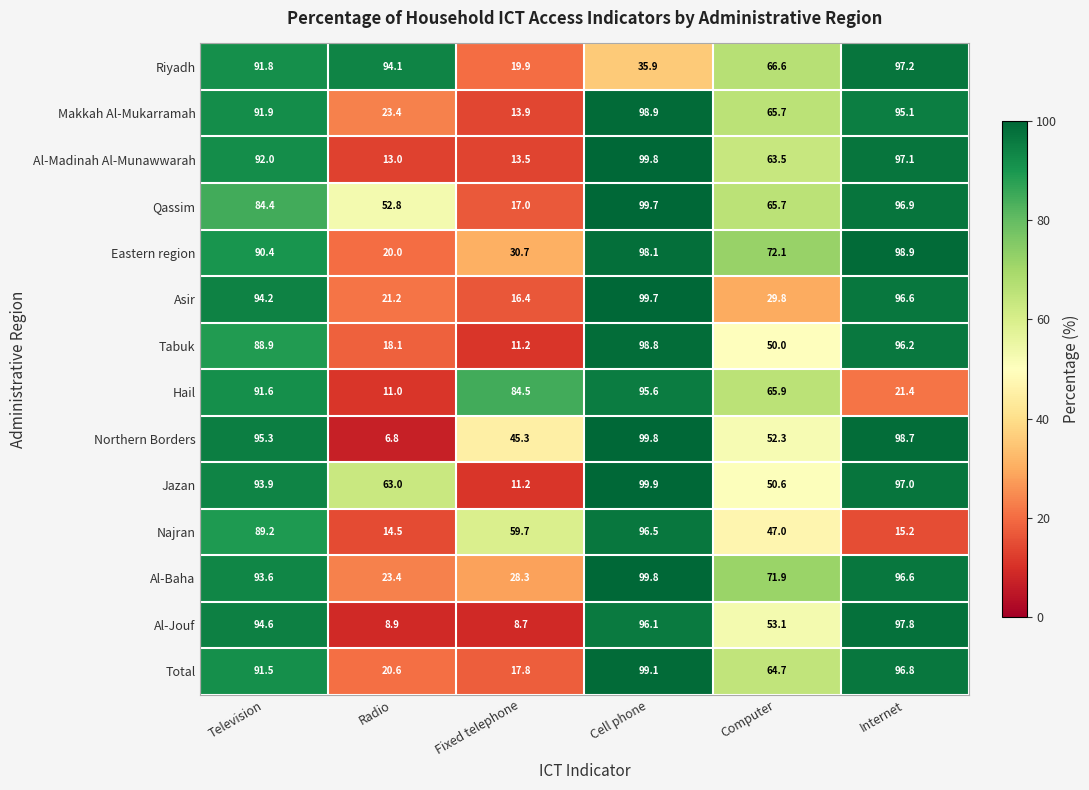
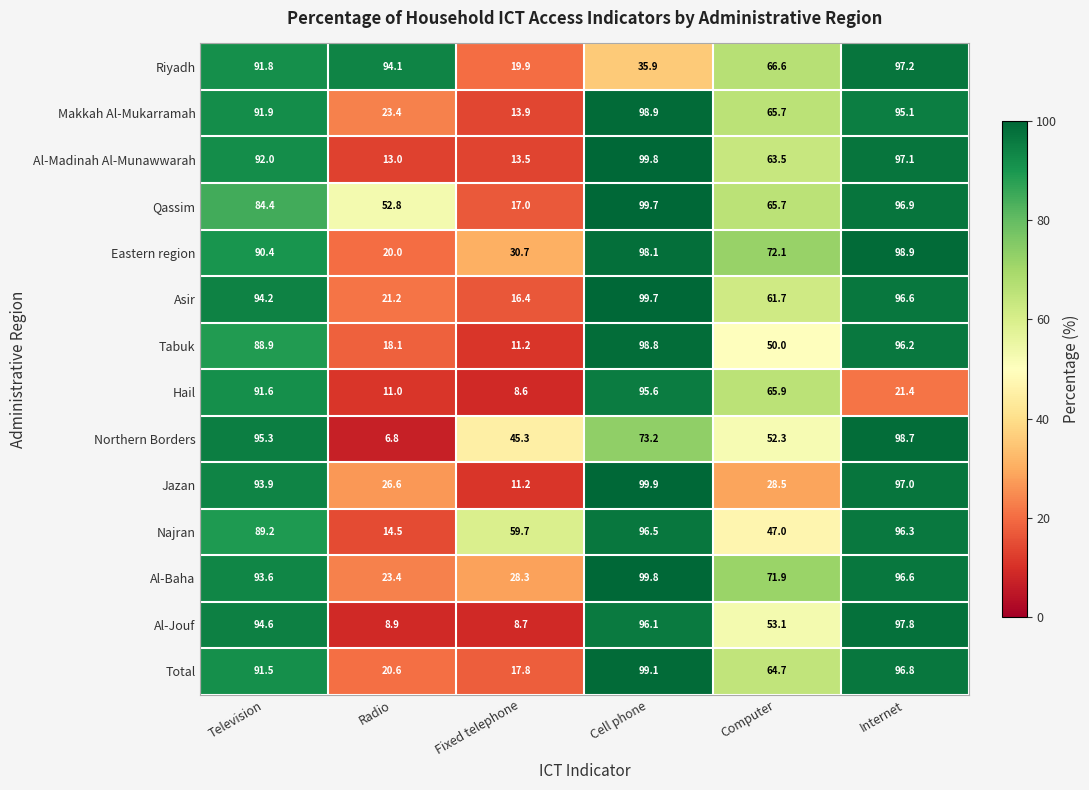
Asir, Computer: 29.8 -> 61.7
Hail, Fixed telephone: 84.5 -> 8.6
Northern Borders, Cell phone: 99.8 -> 73.2
Jazan, Radio: 63.0 -> 26.6
Jazan, Computer: 50.6 -> 28.5
Najran, Internet: 15.2 -> 96.3
